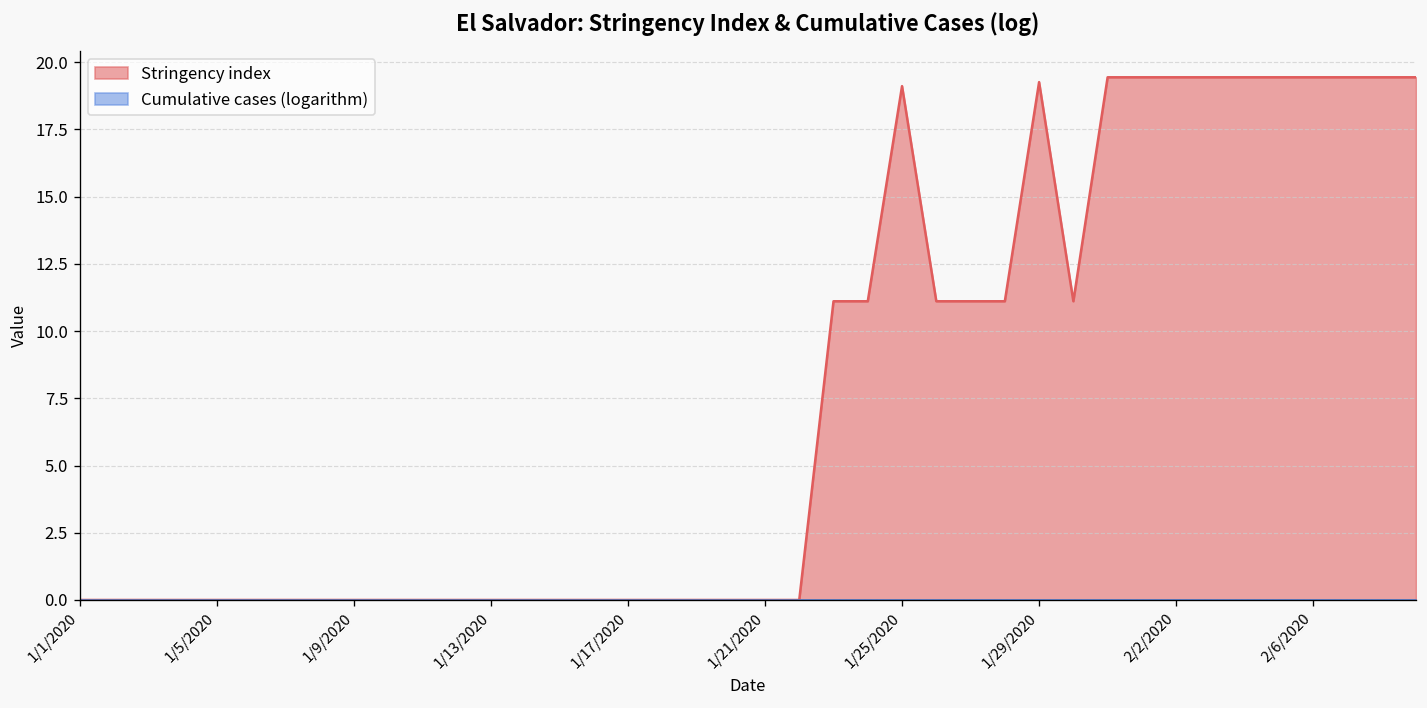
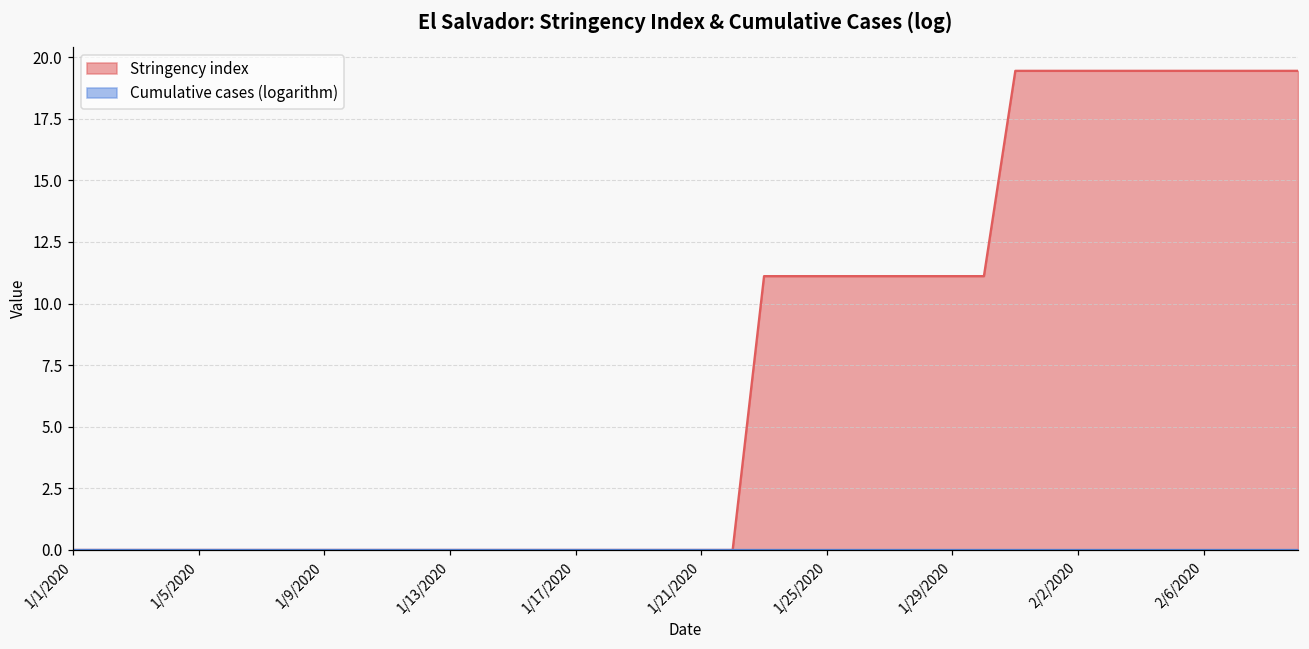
Stringency index, 1/25/2020: 19.1 -> 11.1
Stringency index, 1/29/2020: 19.3 -> 11.1
